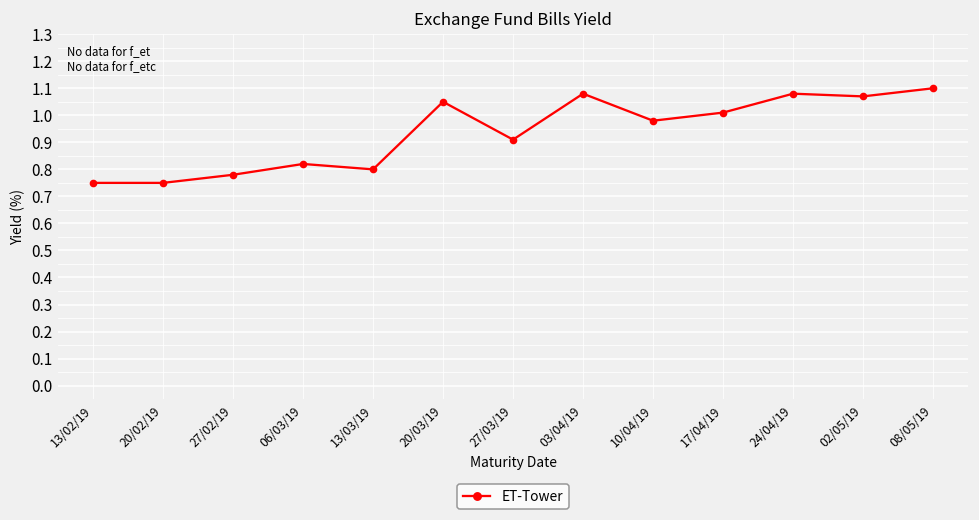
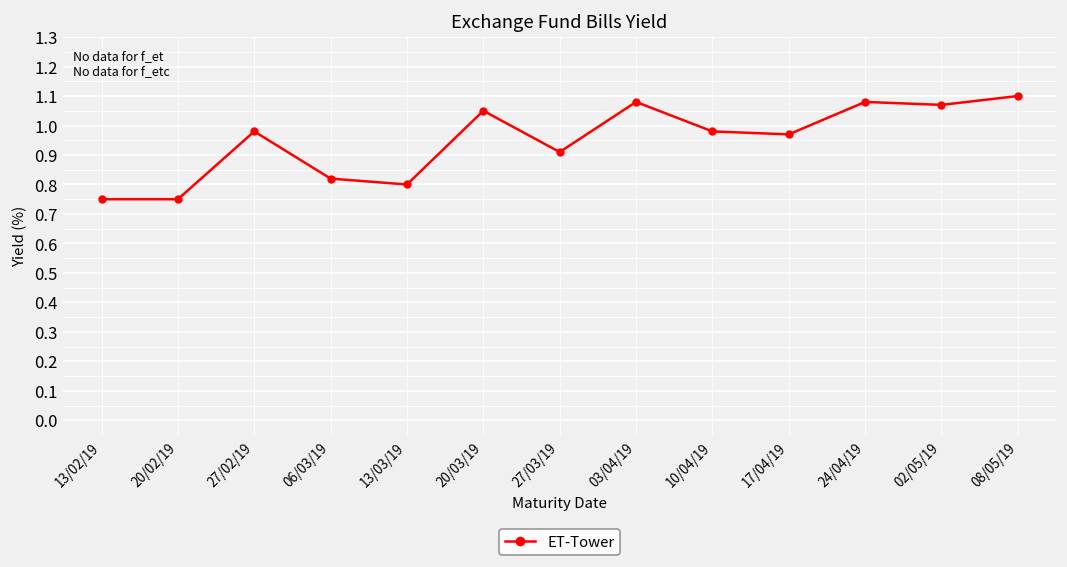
27/02/19: 0.78 -> 0.98
17/04/19: 1.01 -> 0.97
